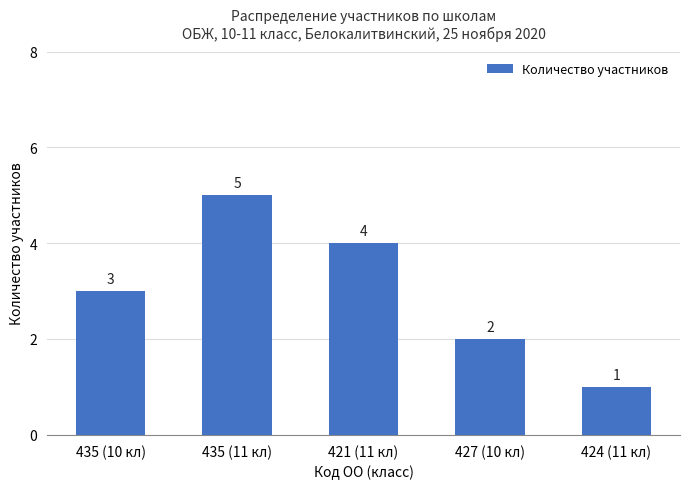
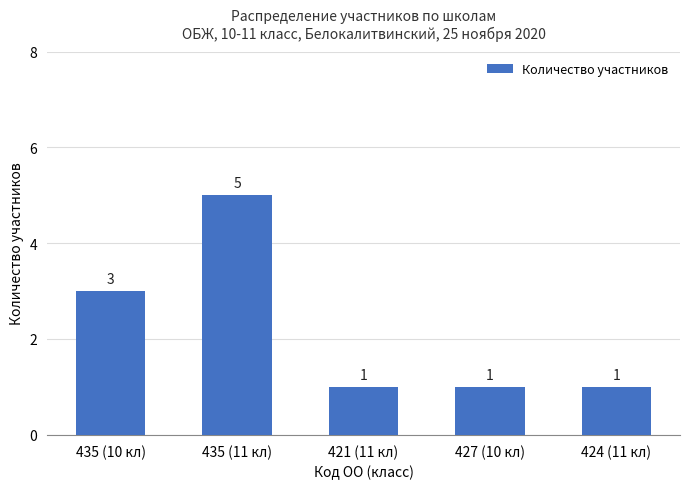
421 (11 кл): 4 -> 1
427 (10 кл): 2 -> 1
